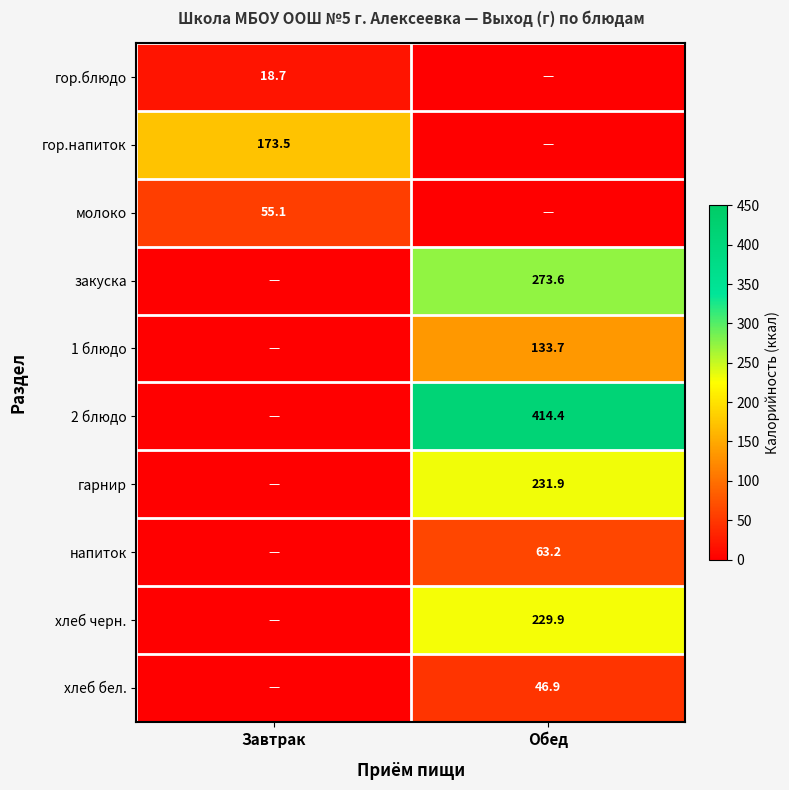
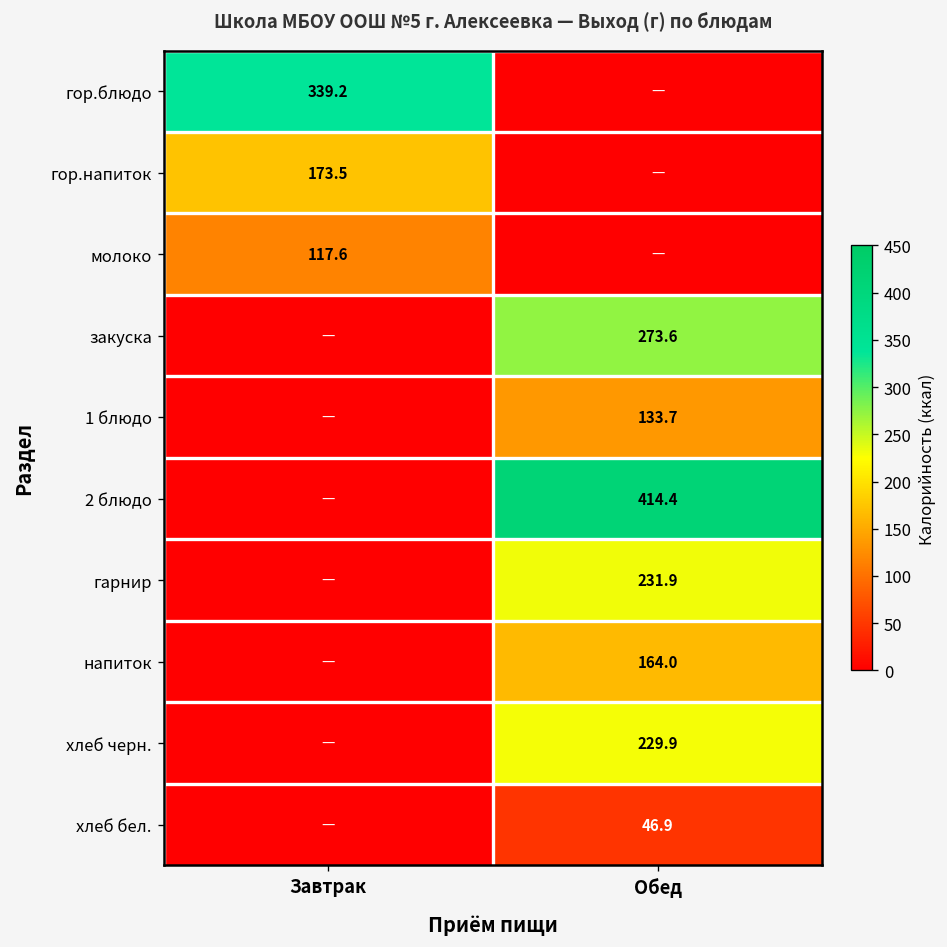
гор.блюдо, Завтрак: 18.7 -> 339.2
молоко, Завтрак: 55.1 -> 117.6
напиток, Обед: 63.2 -> 164.0
